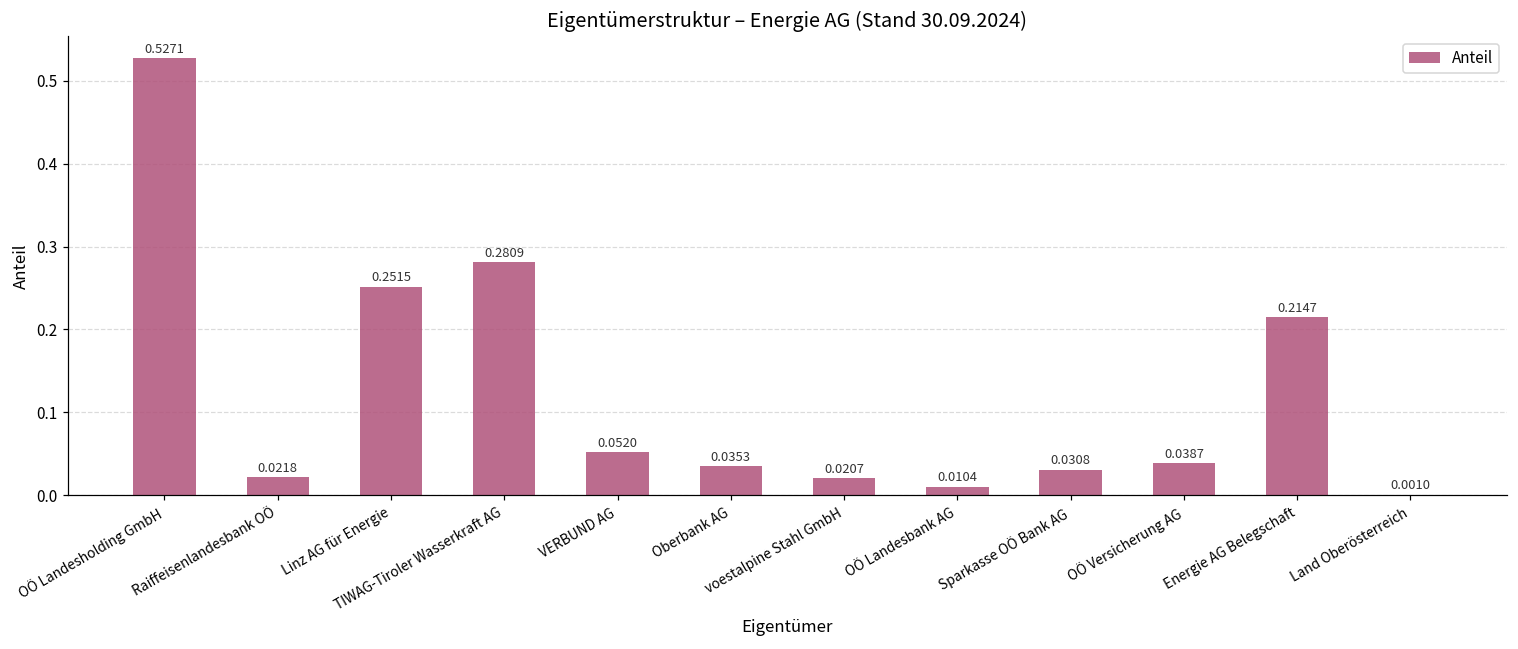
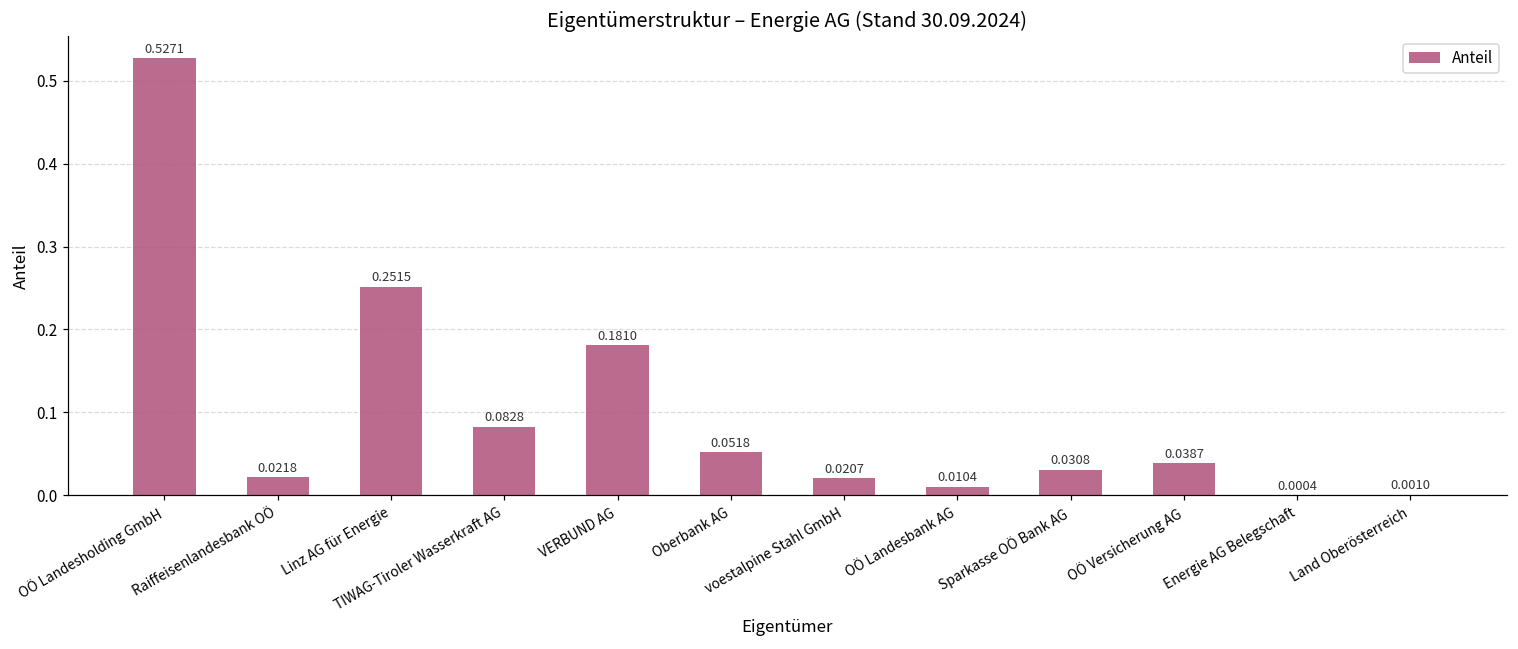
TIWAG-Tiroler Wasserkraft AG: 0.2809 -> 0.0828
VERBUND AG: 0.0520 -> 0.1810
Oberbank AG: 0.0353 -> 0.0518
Energie AG Belegschaft: 0.2147 -> 0.0004
